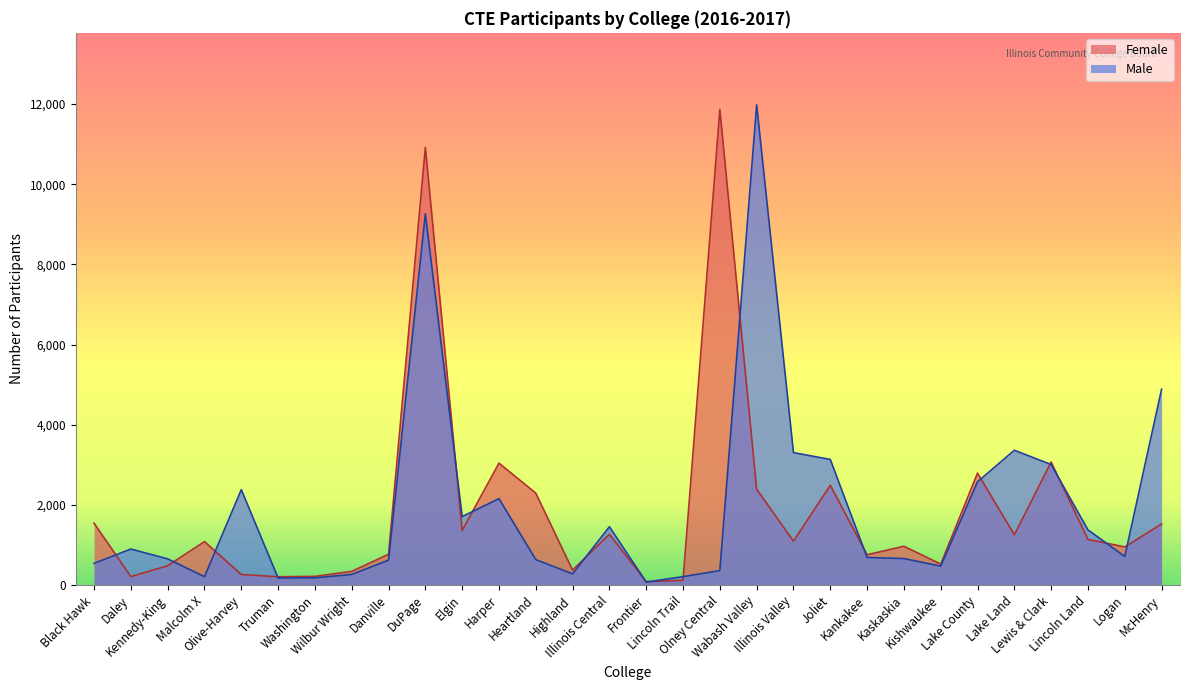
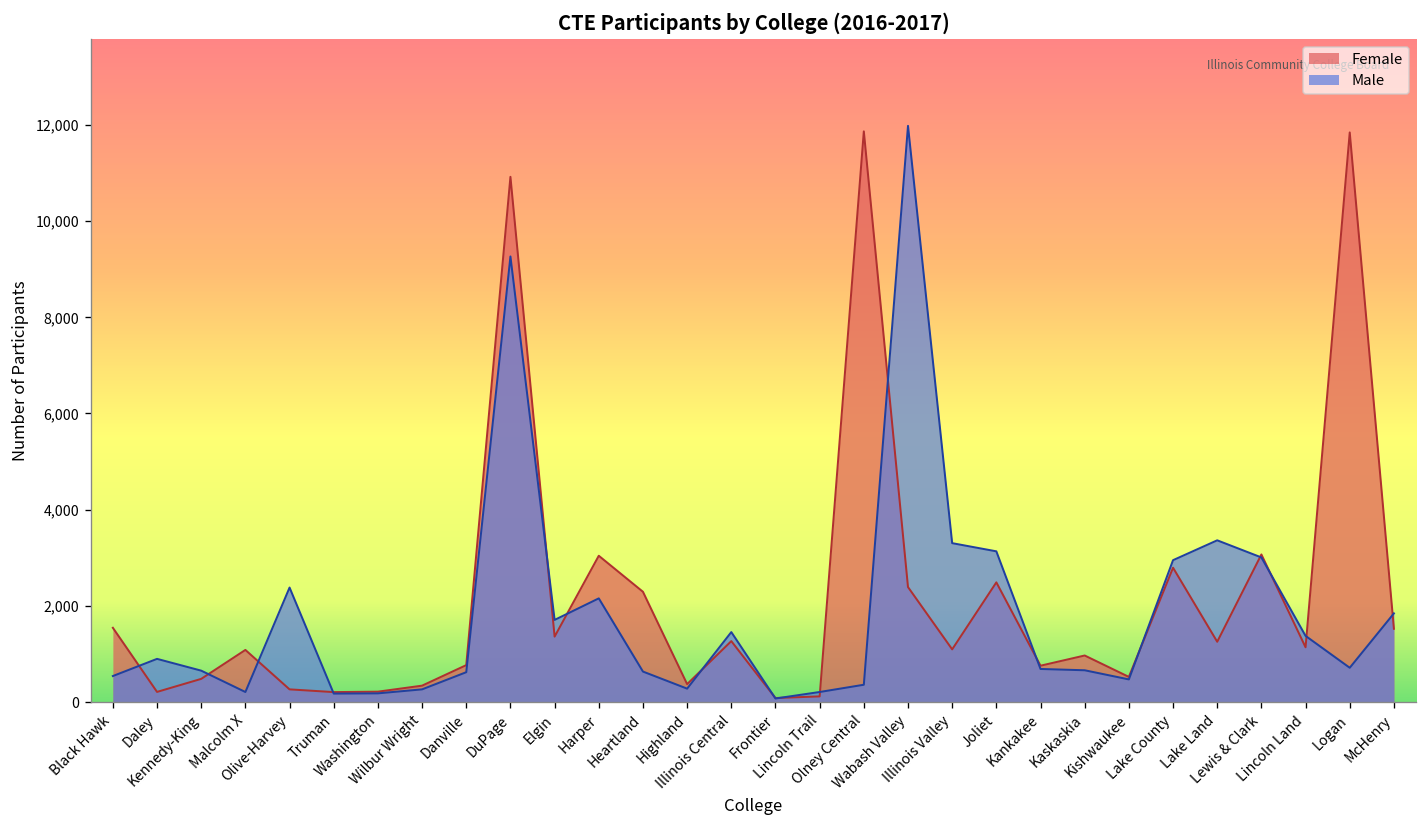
Male, Lake County: 2,600 -> 3,000
Female, Logan: 1,000 -> 11,800
Male, McHenry: 4,900 -> 1,800
